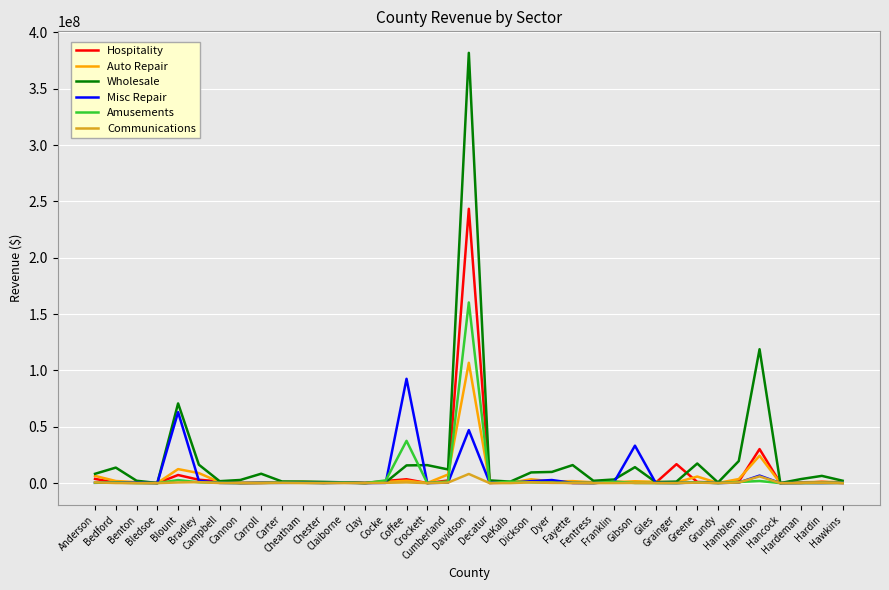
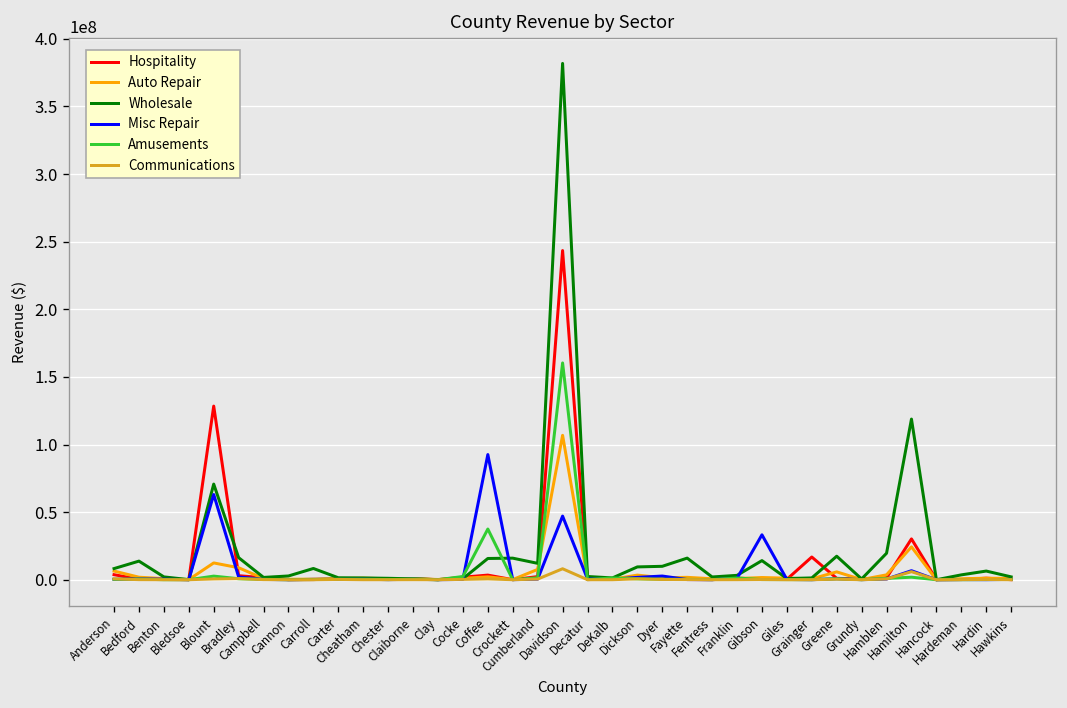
Hospitality, Blount: 7000000 -> 128000000
